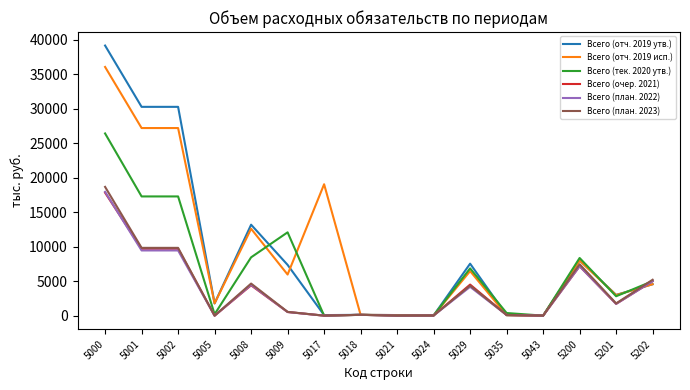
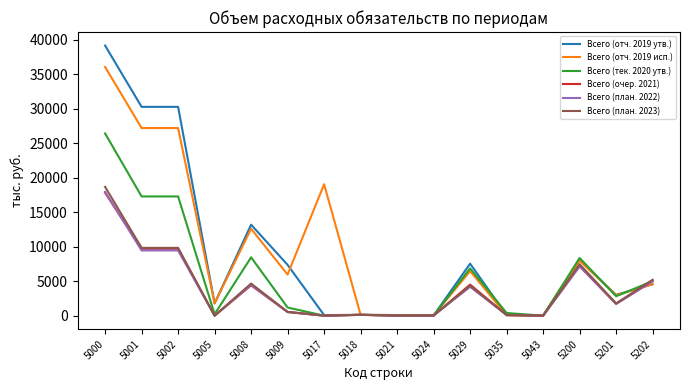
Всего (тек. 2020 утв.), 5009: 12000 -> 1000
